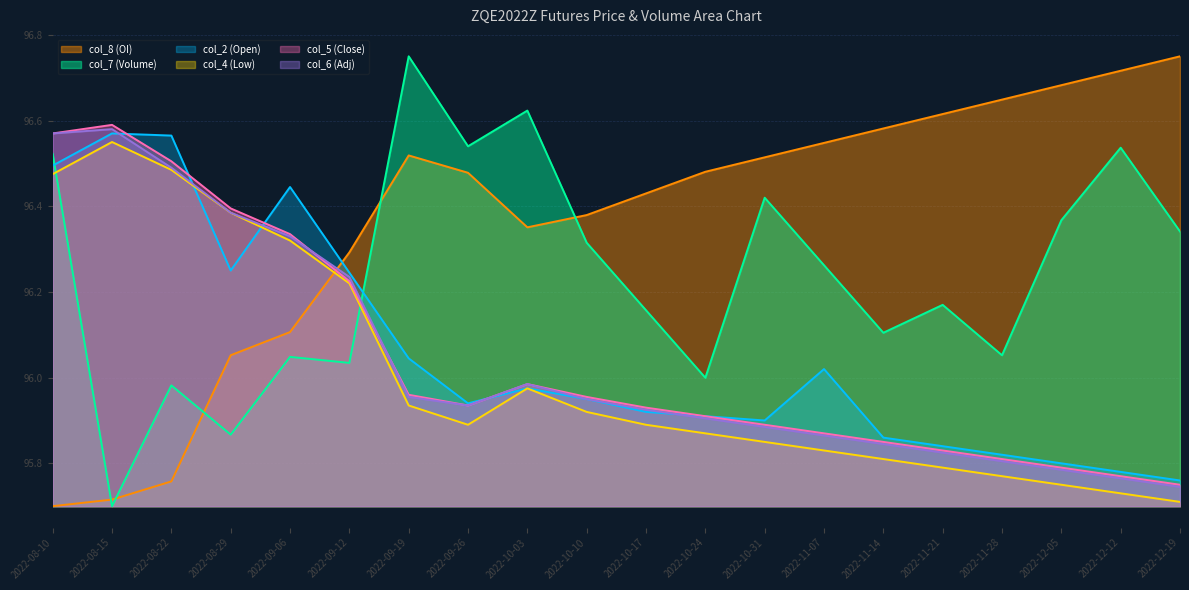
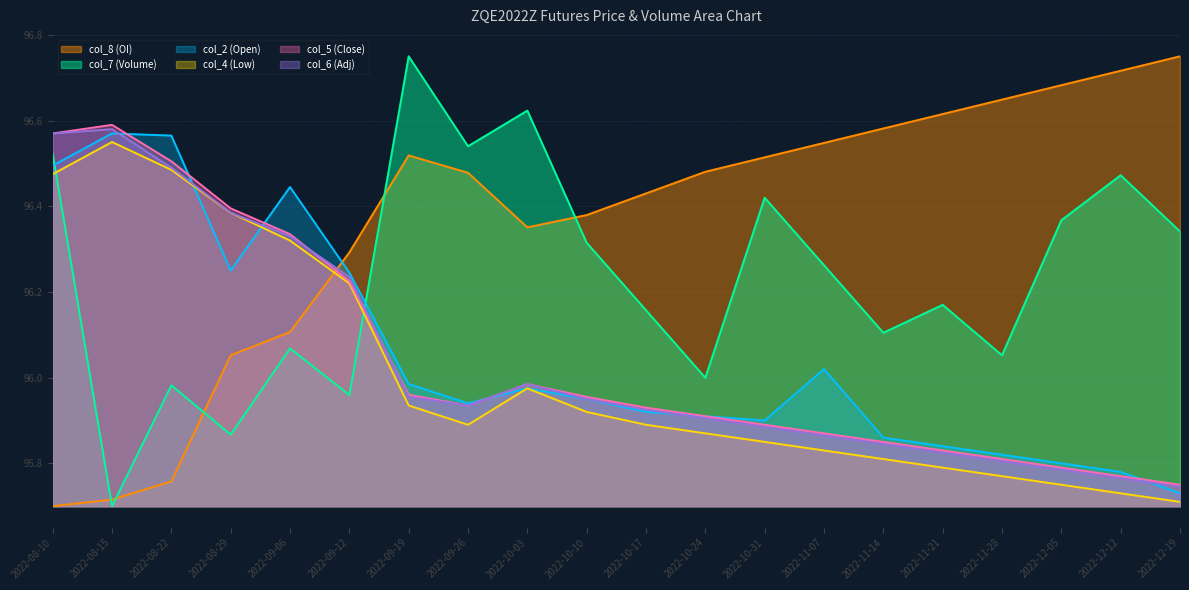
col_7 (Volume), 2022-09-06: 96.05 -> 96.07
col_7 (Volume), 2022-09-12: 96.03 -> 95.96
col_2 (Open), 2022-09-19: 96.05 -> 95.99
col_7 (Volume), 2022-12-12: 96.54 -> 96.47
col_2 (Open), 2022-12-19: 95.76 -> 95.73
